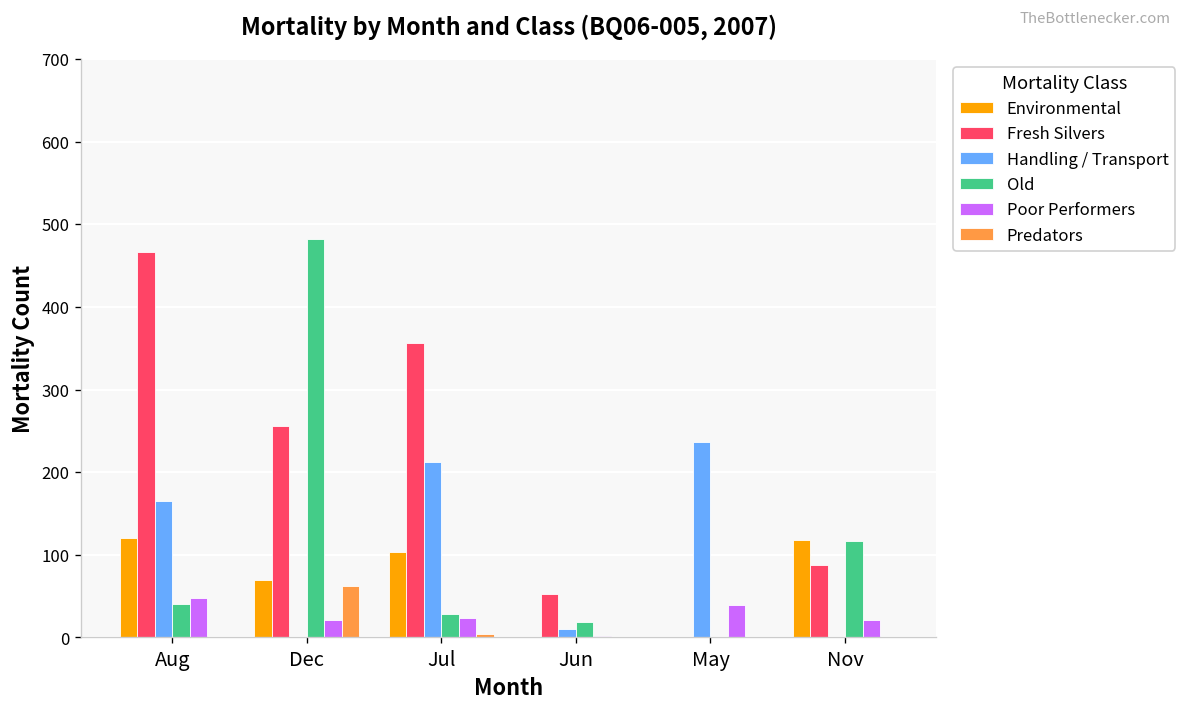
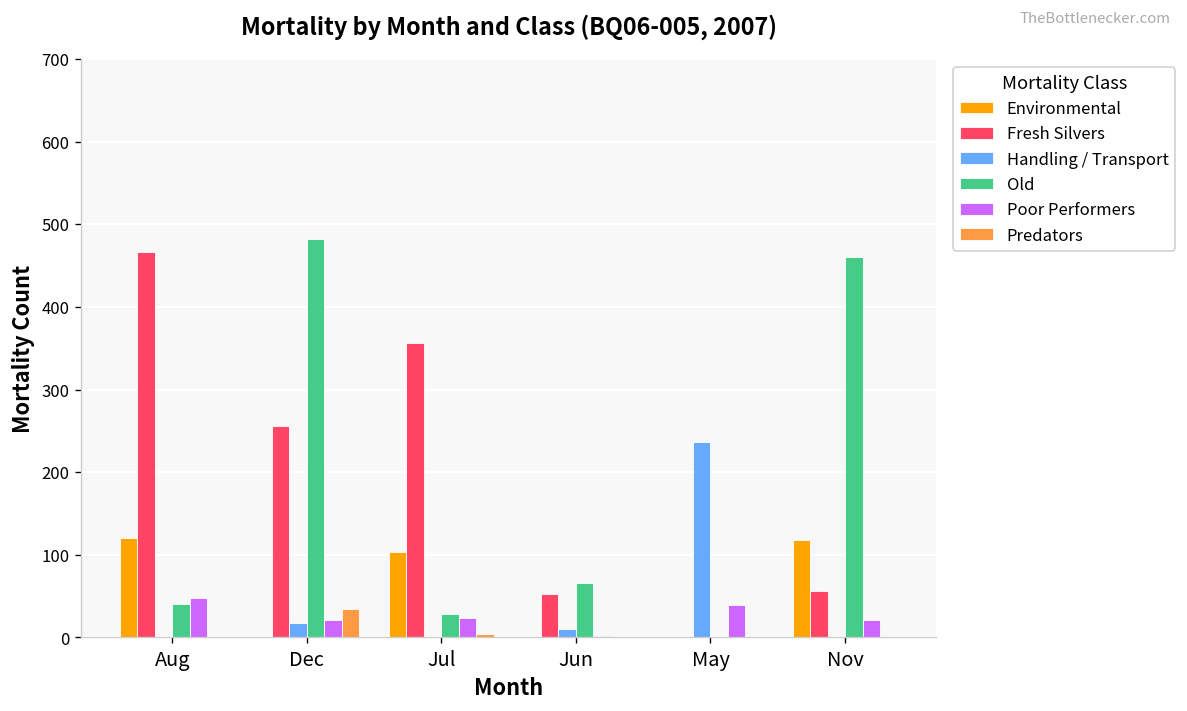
Handling / Transport, Aug: 170 -> 0
Environmental, Dec: 70 -> 0
Handling / Transport, Dec: 0 -> 20
Predators, Dec: 60 -> 30
Handling / Transport, Jul: 210 -> 0
Old, Jun: 20 -> 70
Fresh Silvers, Nov: 90 -> 60
Old, Nov: 120 -> 460
